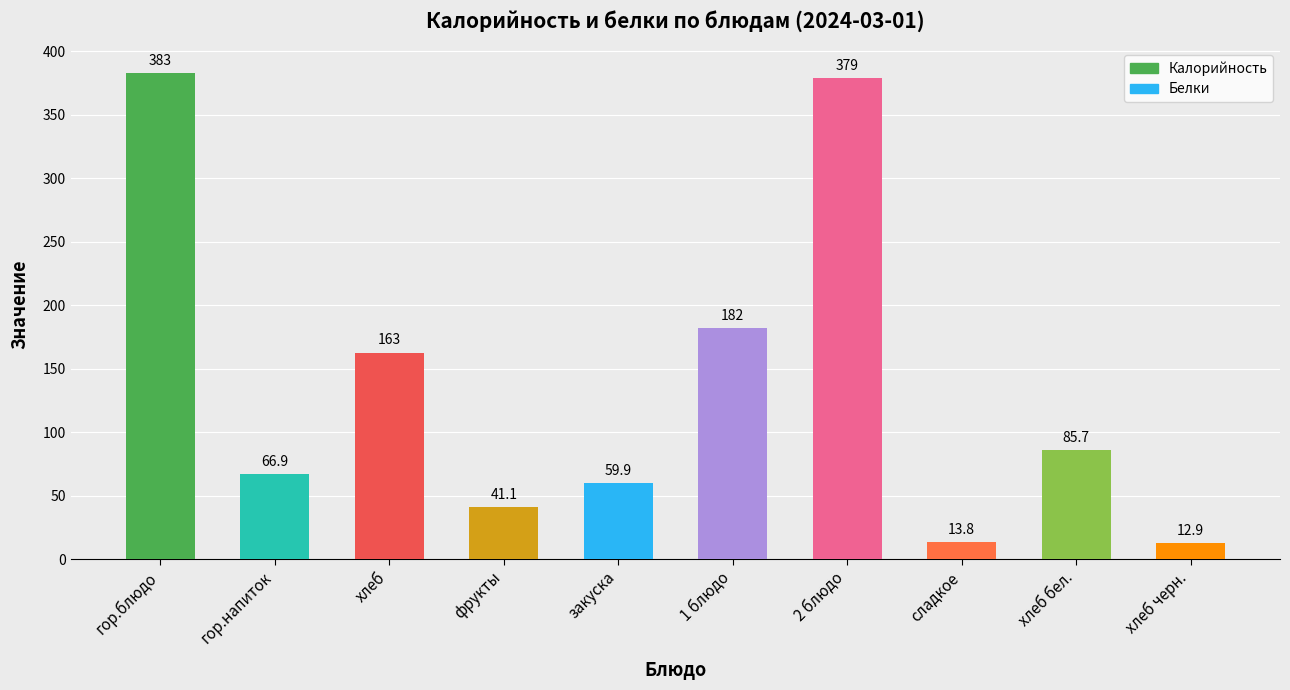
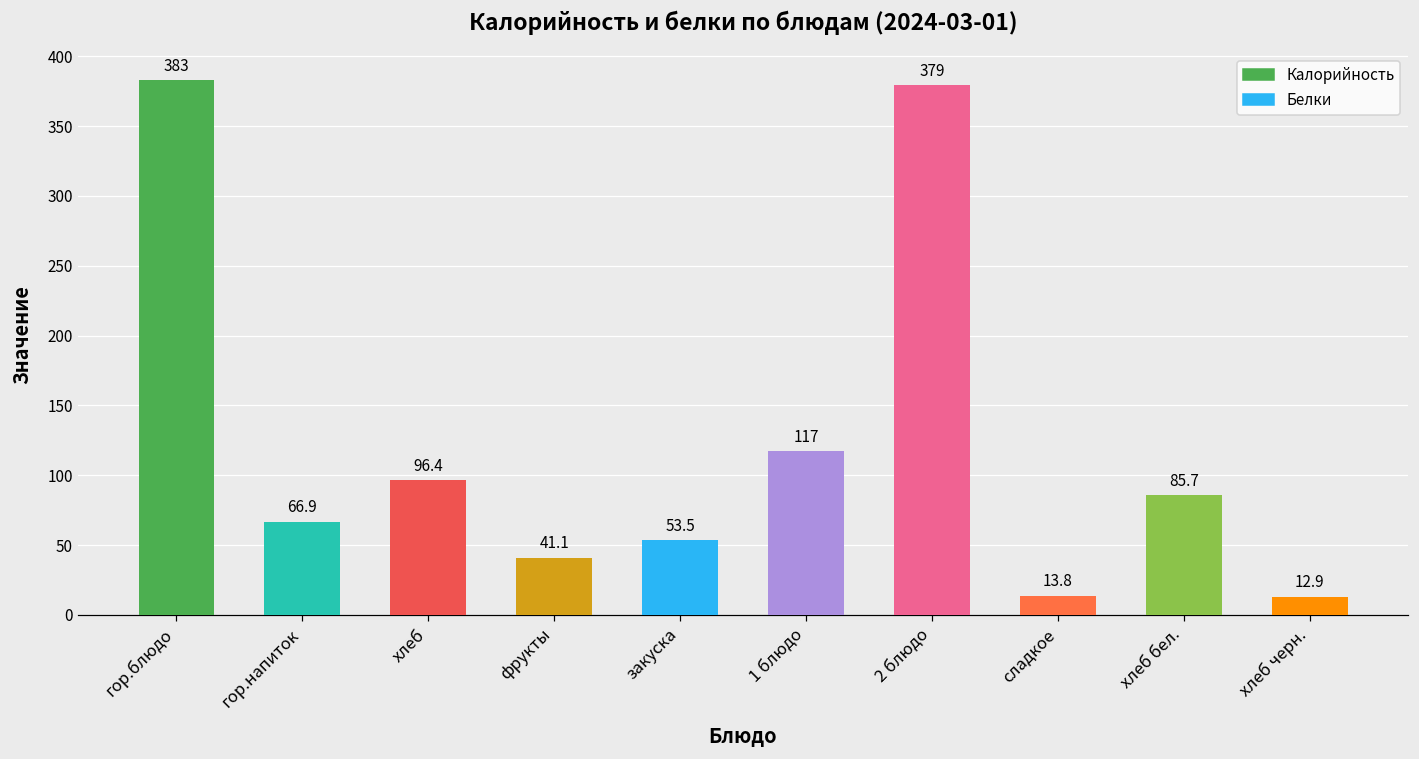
Калорийность, хлеб: 163 -> 96.4
Калорийность, закуска: 59.9 -> 53.5
Калорийность, 1 блюдо: 182 -> 117
